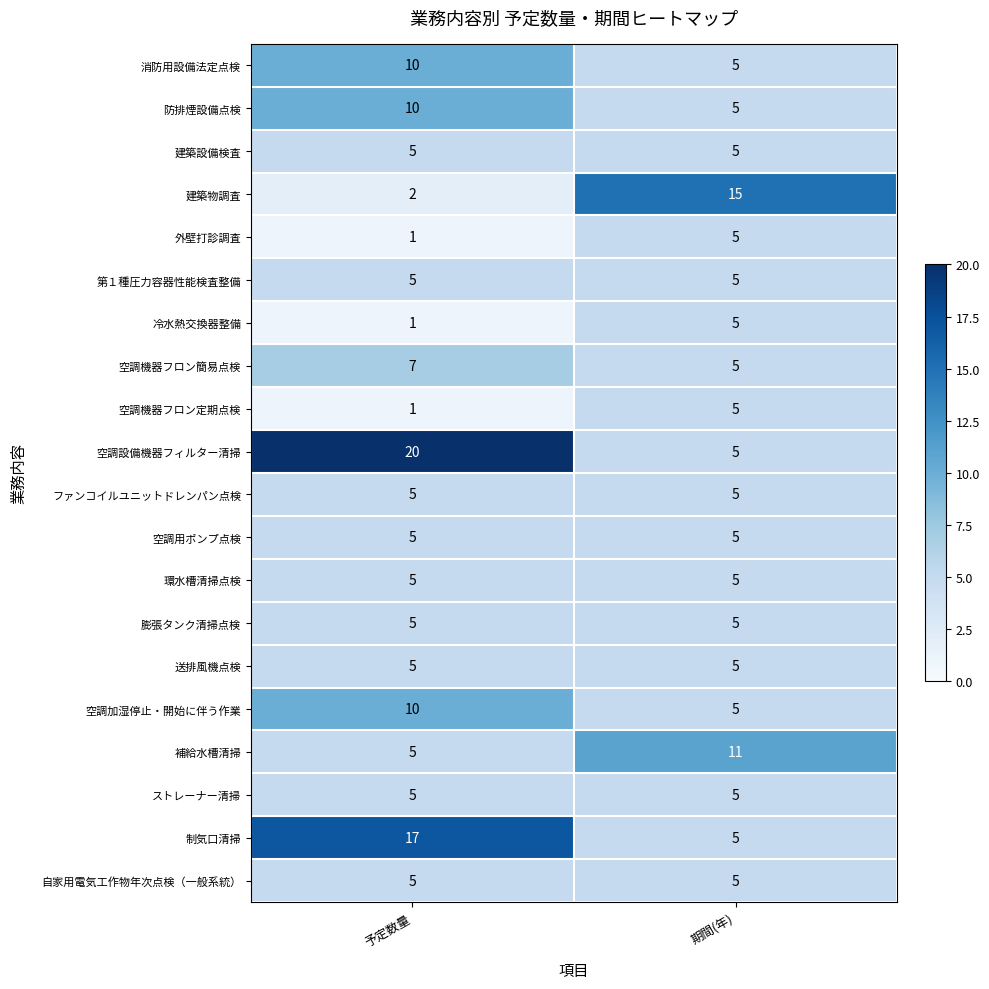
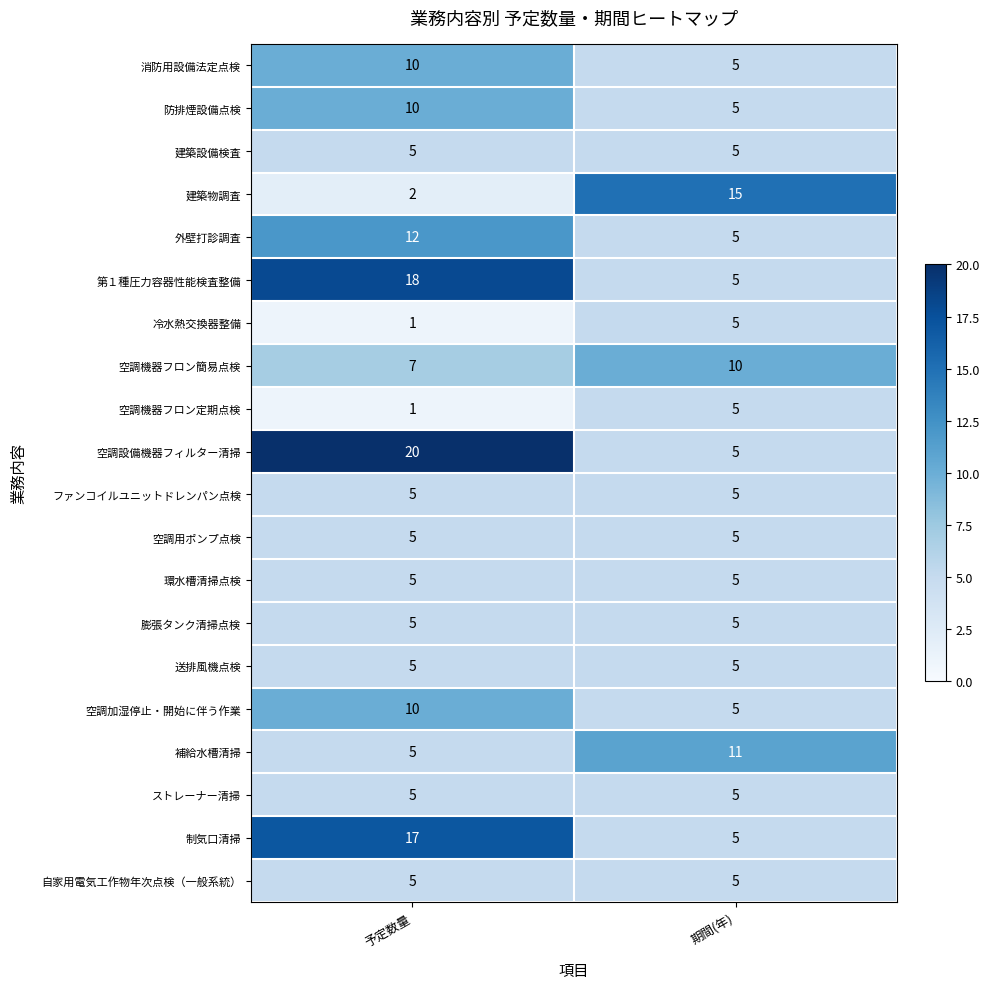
外壁打診調査, 予定数量: 1 -> 12
第１種圧力容器性能検査整備, 予定数量: 5 -> 18
空調機器フロン簡易点検, 期間(年): 5 -> 10
